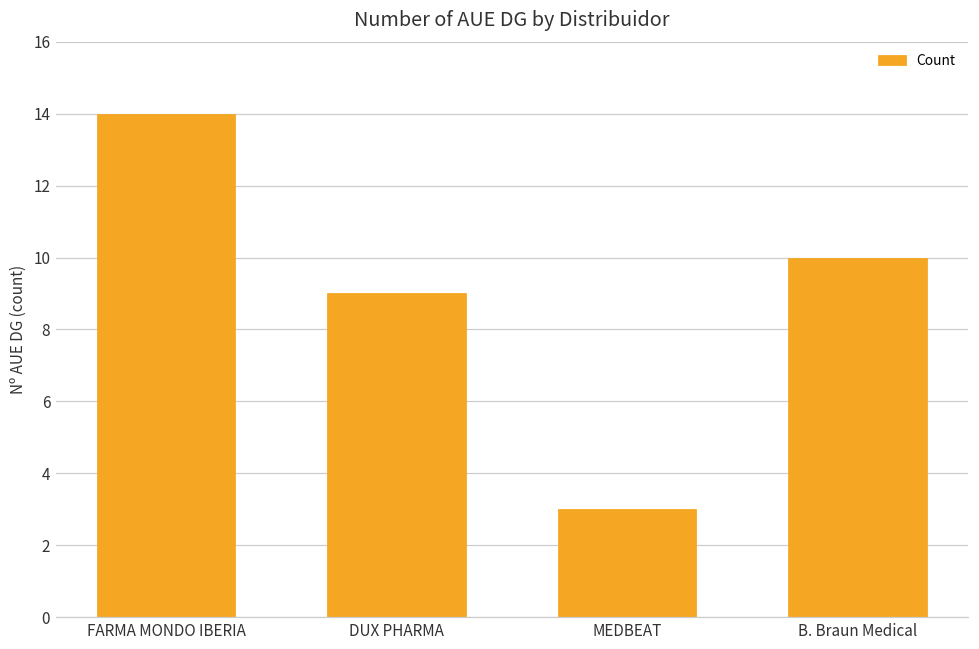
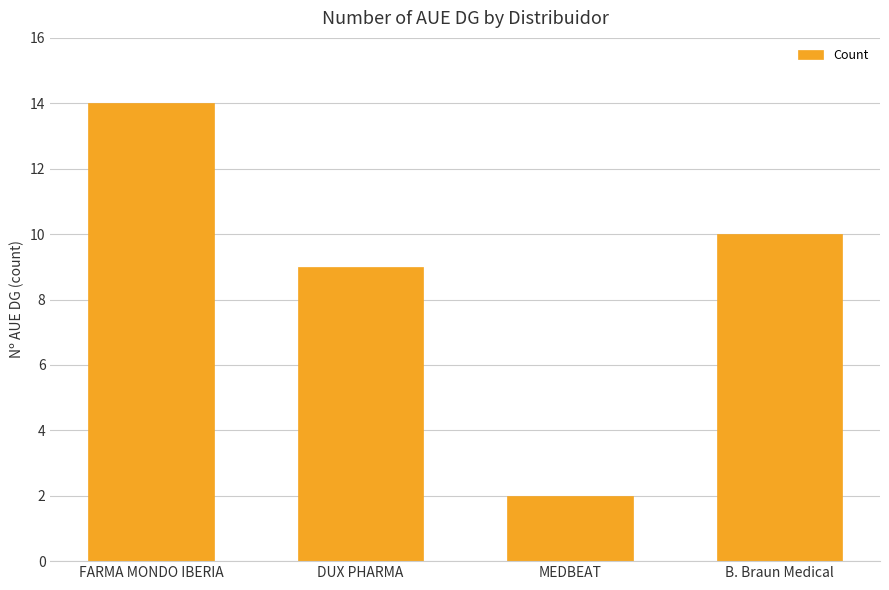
MEDBEAT: 3 -> 2
